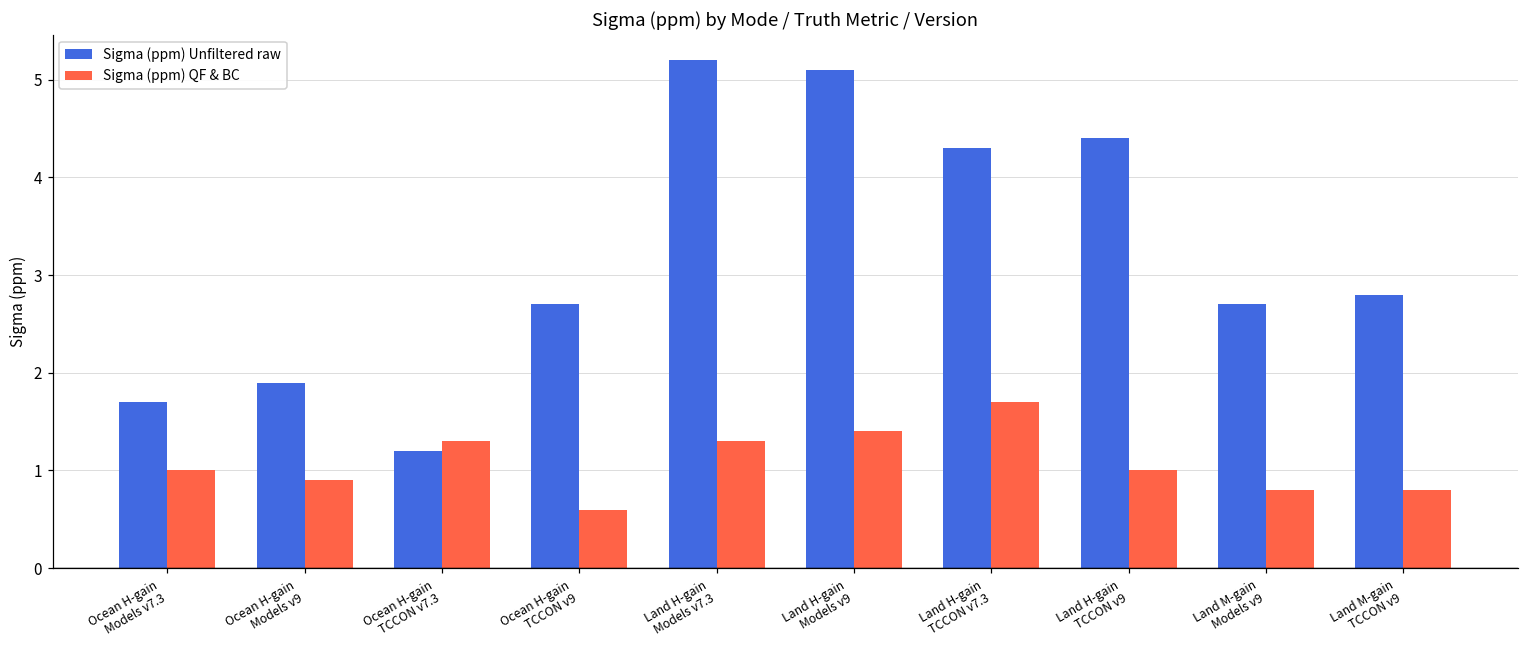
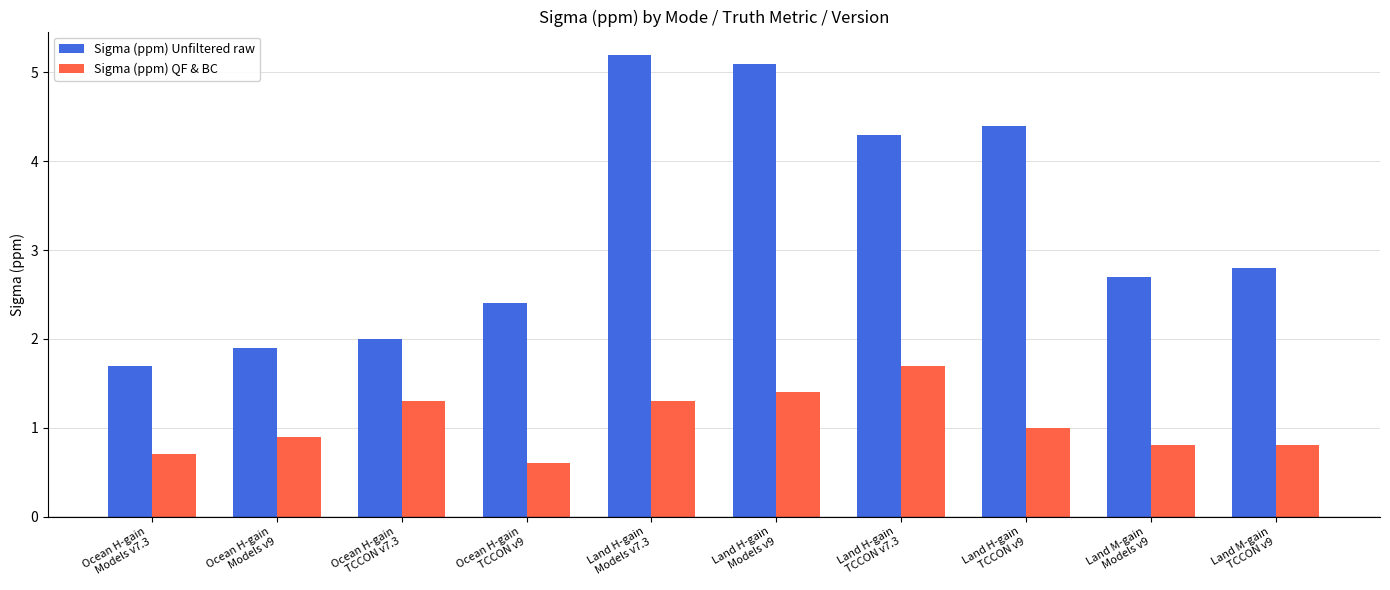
Sigma (ppm) QF & BC, Ocean H-gain Models v7.3: 1.0 -> 0.7
Sigma (ppm) Unfiltered raw, Ocean H-gain TCCON v7.3: 1.2 -> 2.0
Sigma (ppm) Unfiltered raw, Ocean H-gain TCCON v9: 2.7 -> 2.4
